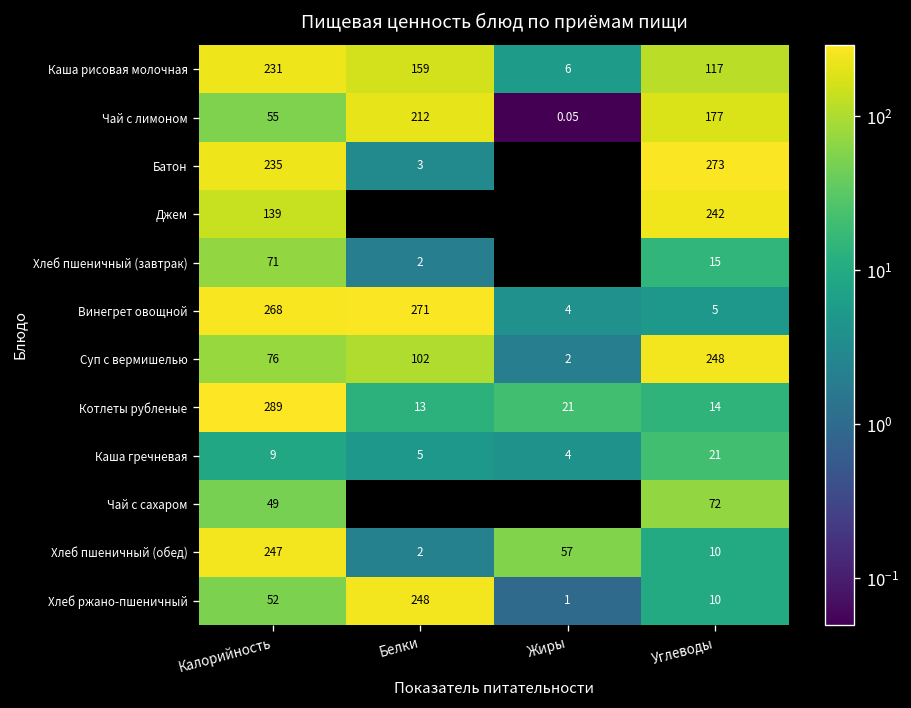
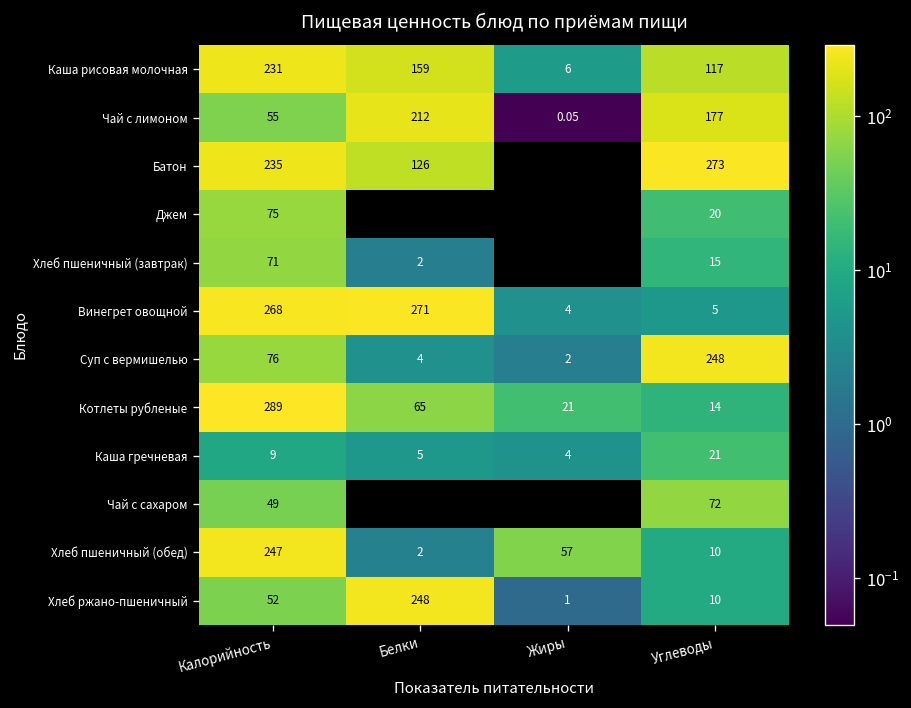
Батон, Белки: 3 -> 126
Джем, Калорийность: 139 -> 75
Джем, Углеводы: 242 -> 20
Суп с вермишелью, Белки: 102 -> 4
Котлеты рубленые, Белки: 13 -> 65
